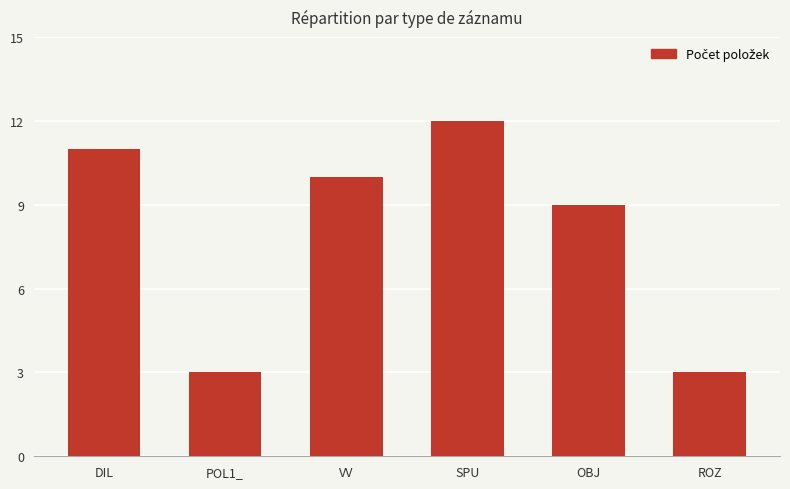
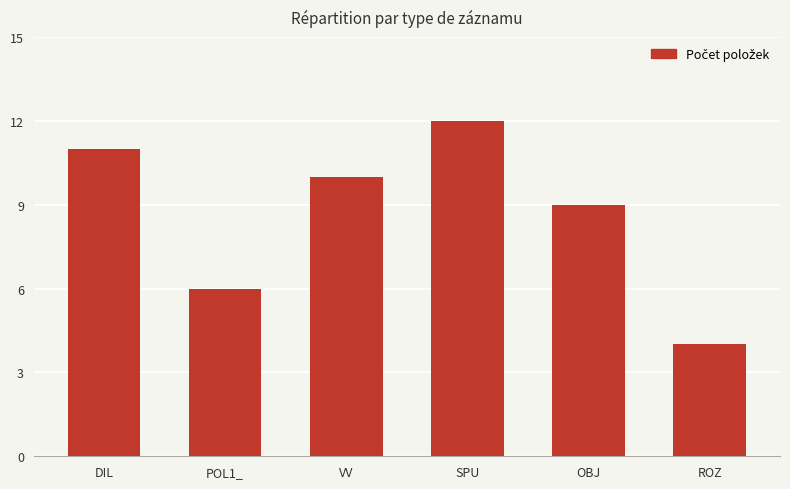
POL1_: 3 -> 6
ROZ: 3 -> 4
